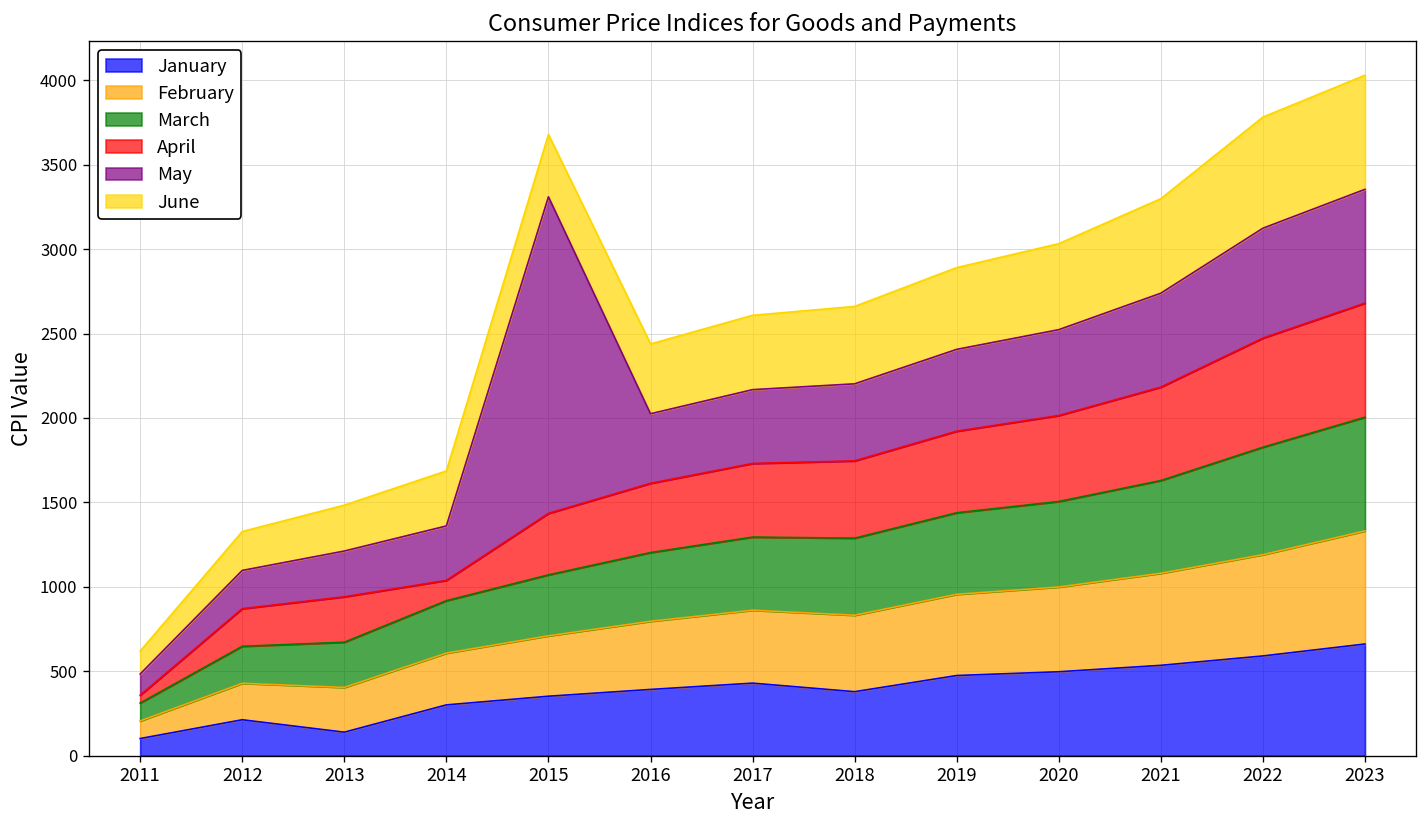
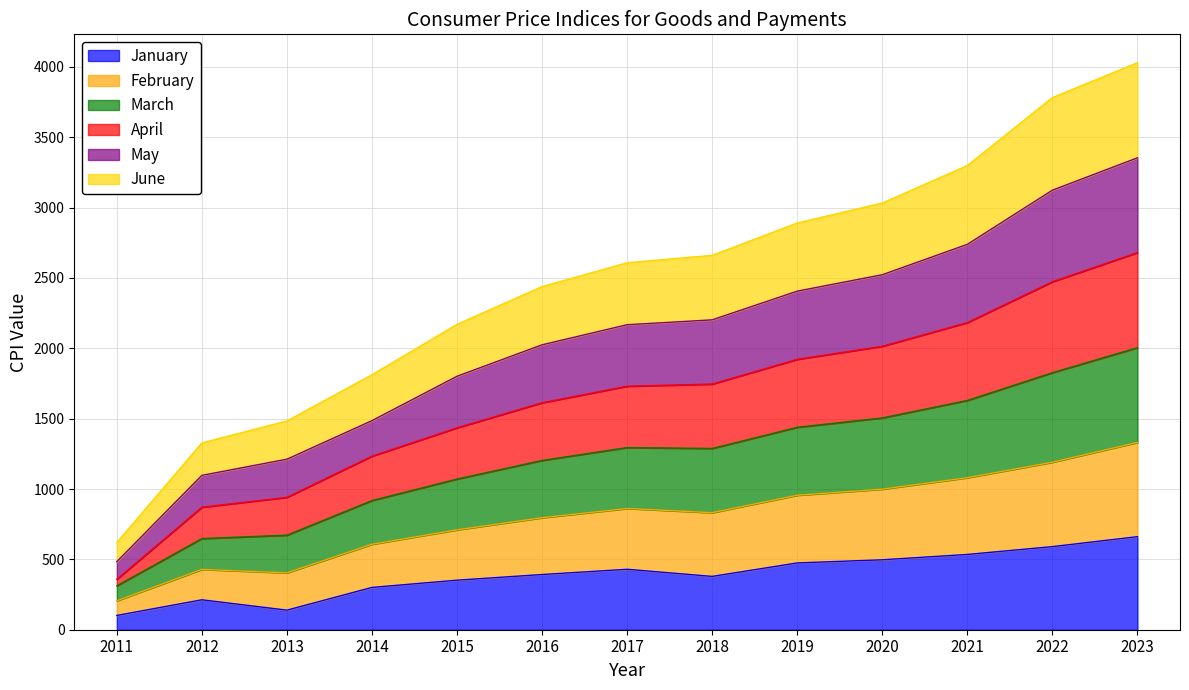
April, 2014: 120 -> 320
May, 2014: 320 -> 250
May, 2015: 1880 -> 370
